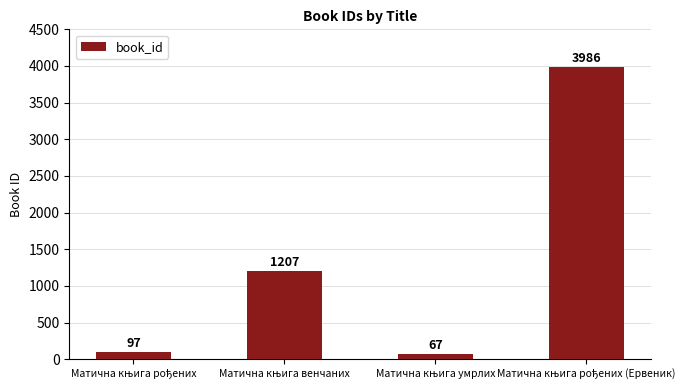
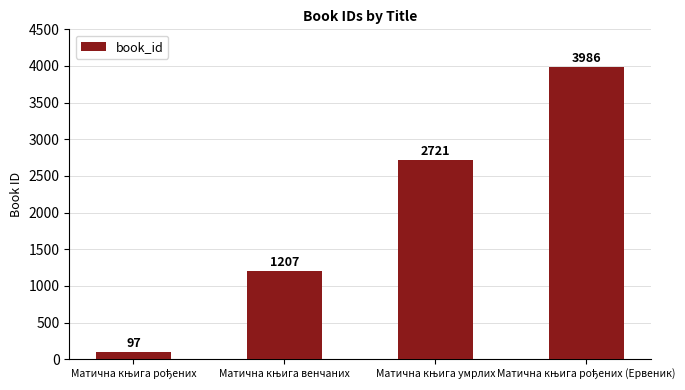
Матична књига умрлих: 67 -> 2721
